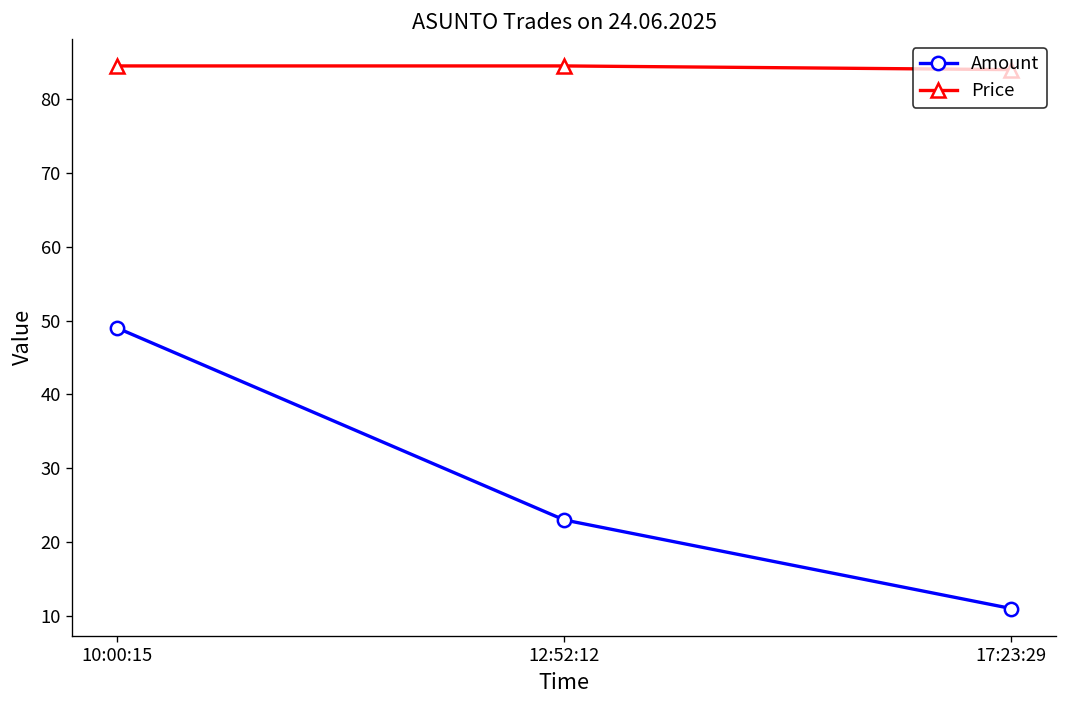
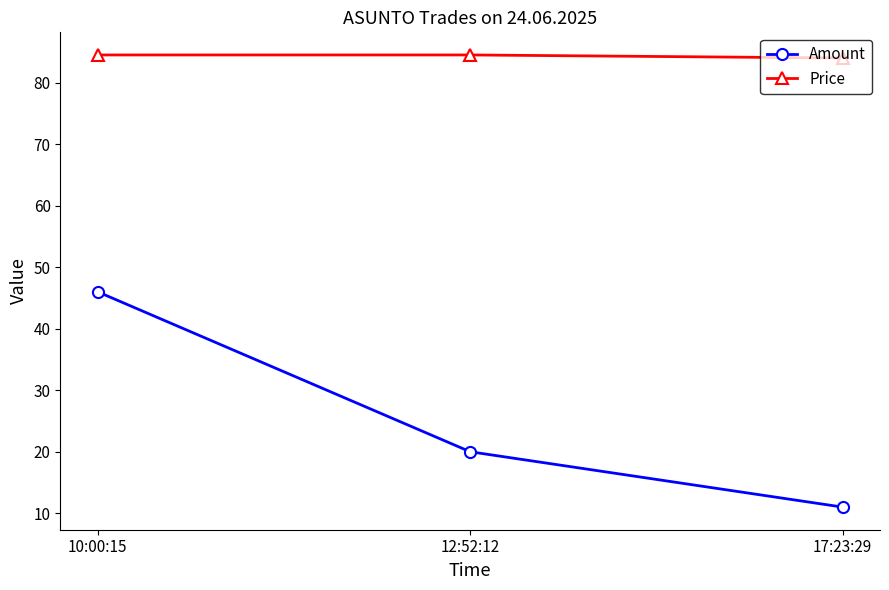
Amount, 10:00:15: 49 -> 46
Amount, 12:52:12: 23 -> 20
